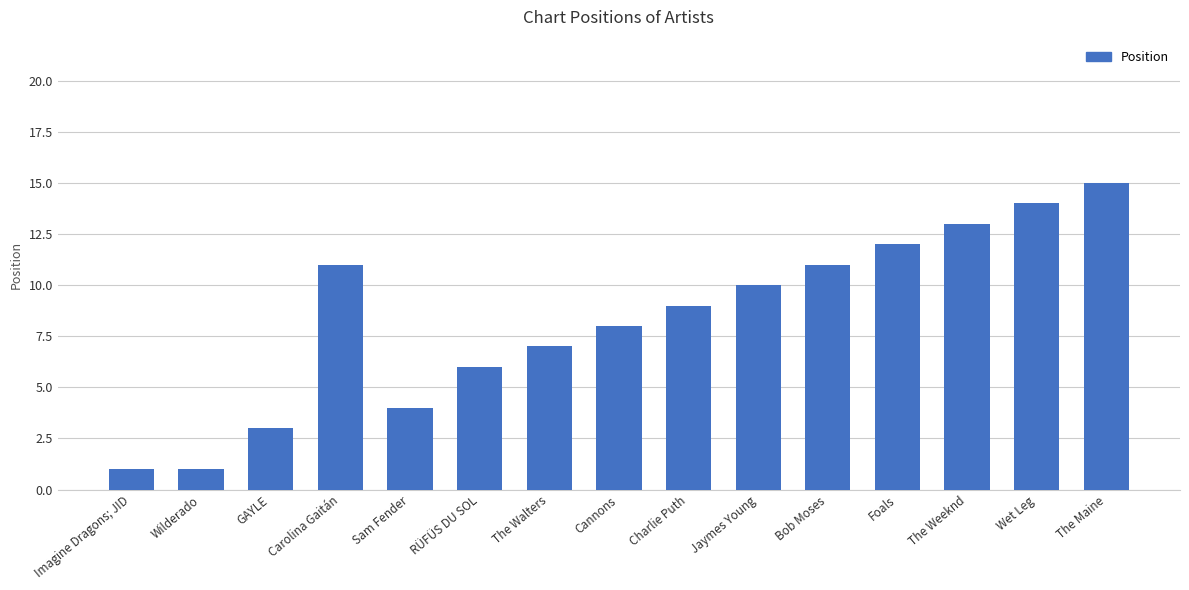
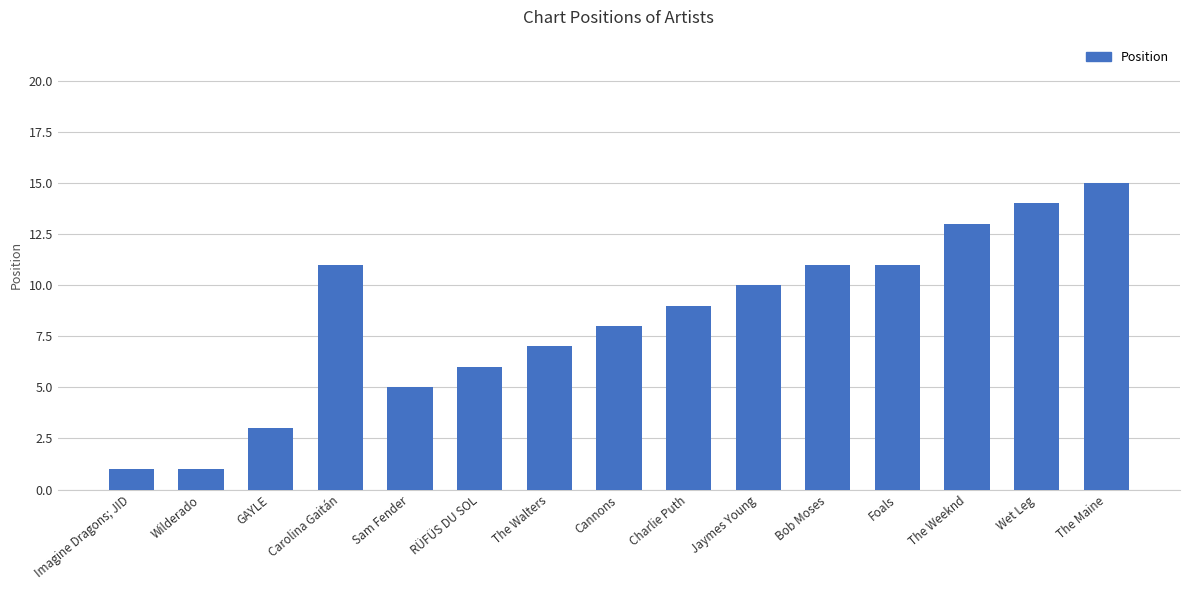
Sam Fender: 4 -> 5
Foals: 12 -> 11
